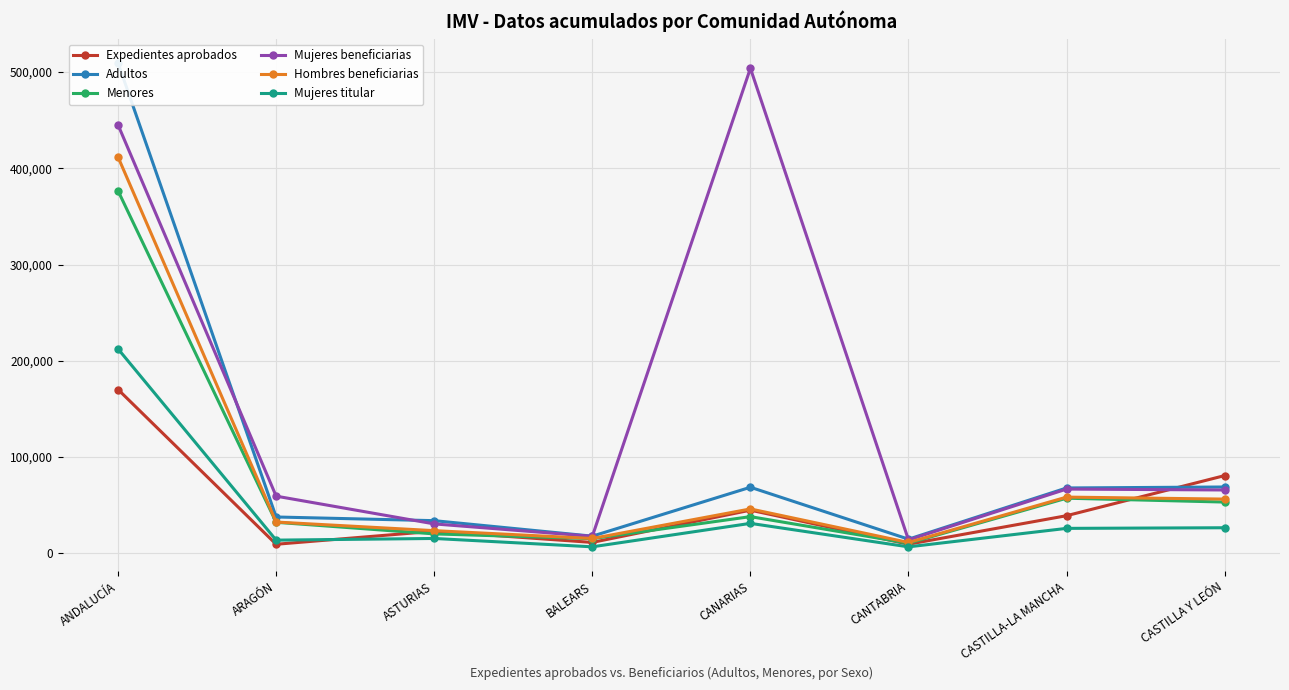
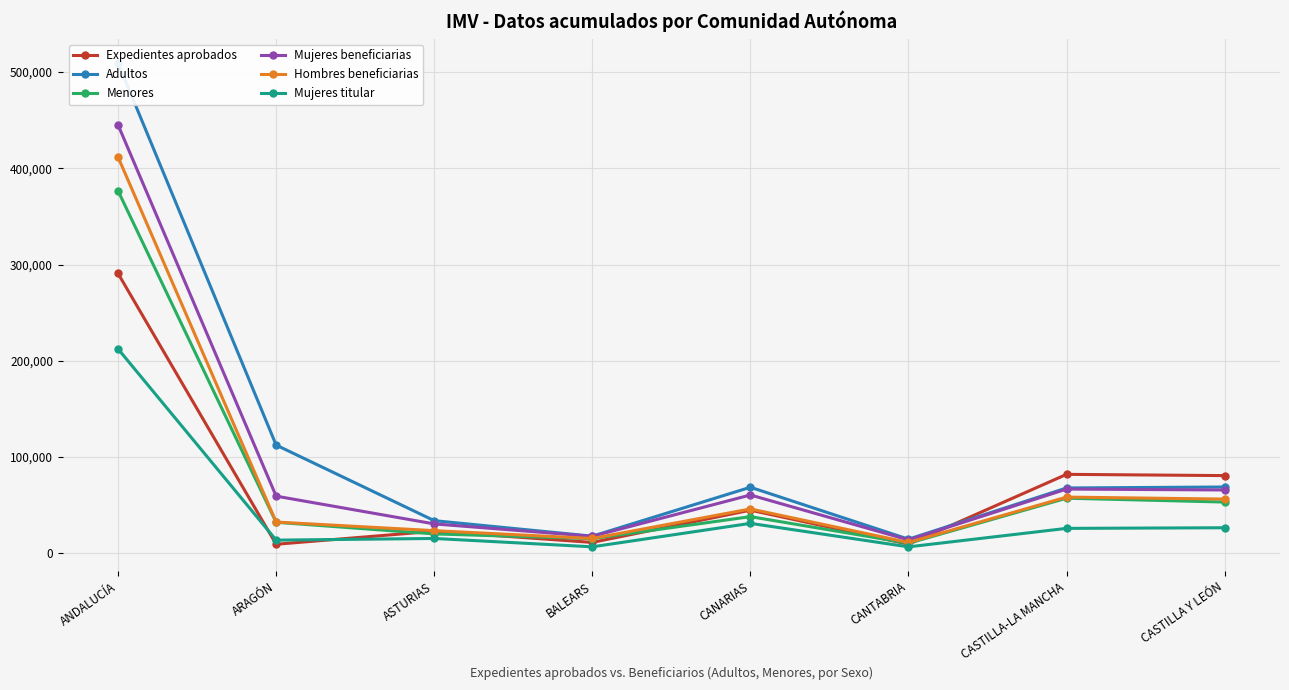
Expedientes aprobados, ANDALUCÍA: 170,000 -> 290,000
Adultos, ARAGÓN: 40,000 -> 110,000
Mujeres beneficiarias, CANARIAS: 500,000 -> 60,000
Expedientes aprobados, CASTILLA-LA MANCHA: 40,000 -> 80,000
